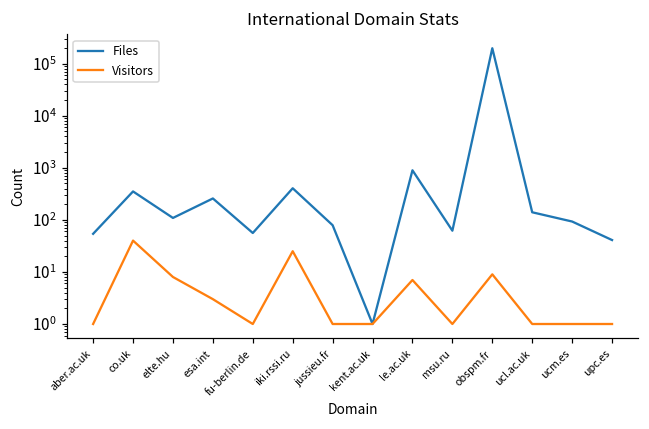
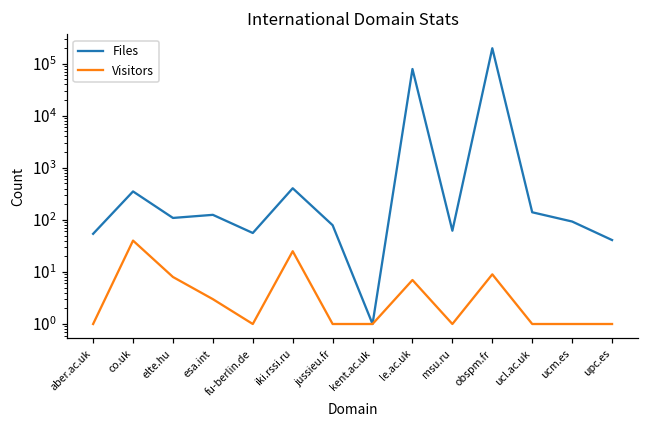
Files, esa.int: 300 -> 130
Files, le.ac.uk: 900 -> 80000
